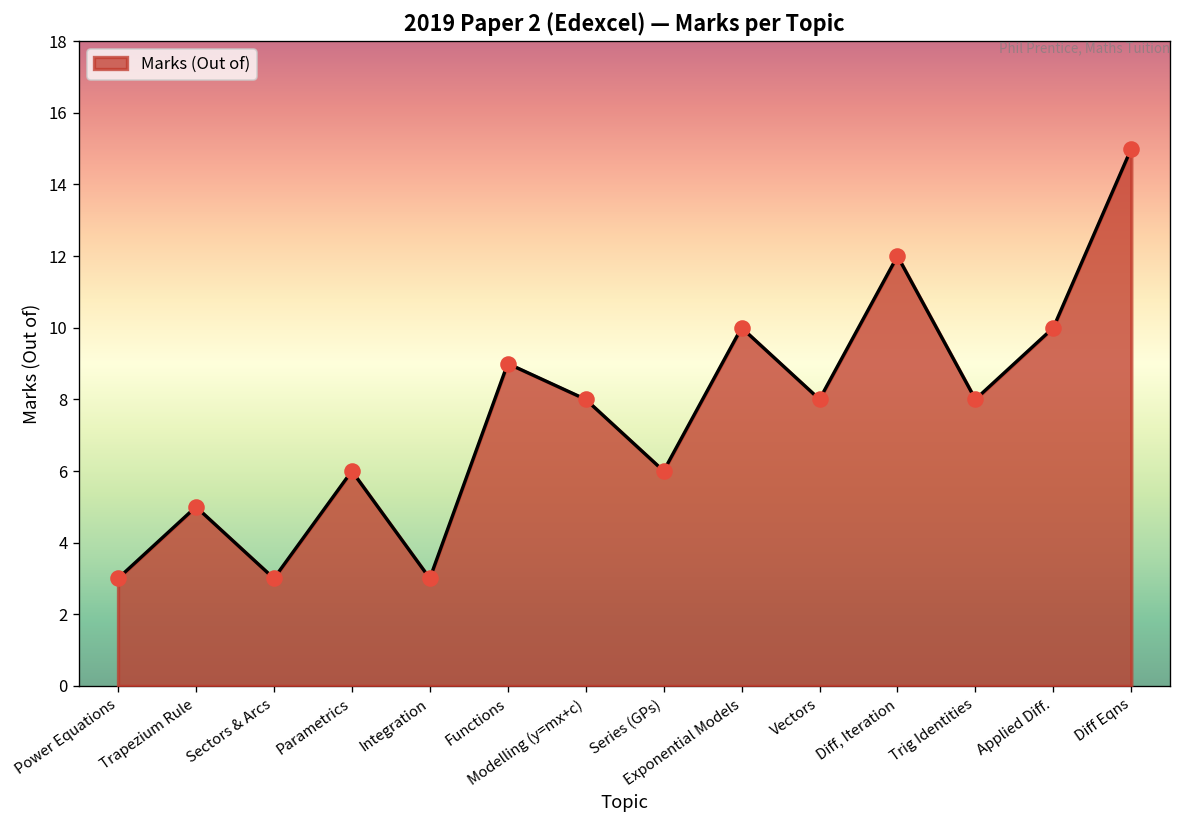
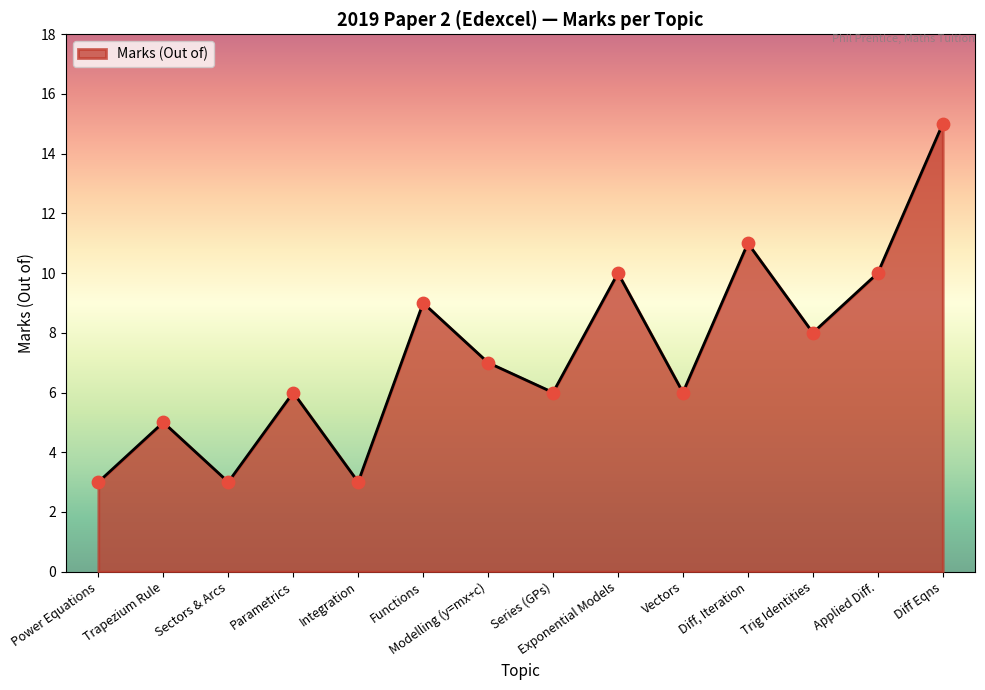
Modelling (y=mx+c): 8 -> 7
Vectors: 8 -> 6
Diff, Iteration: 12 -> 11
